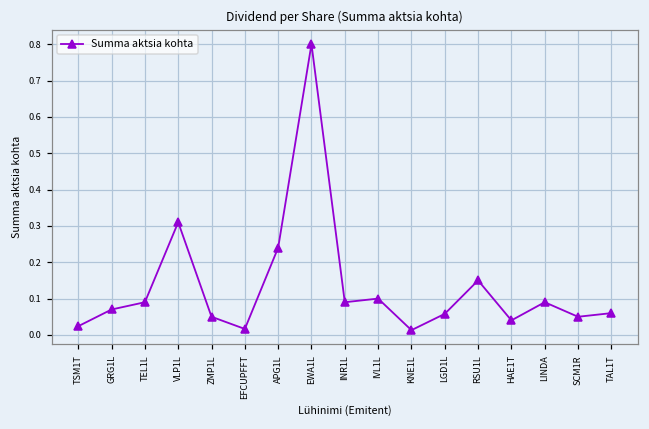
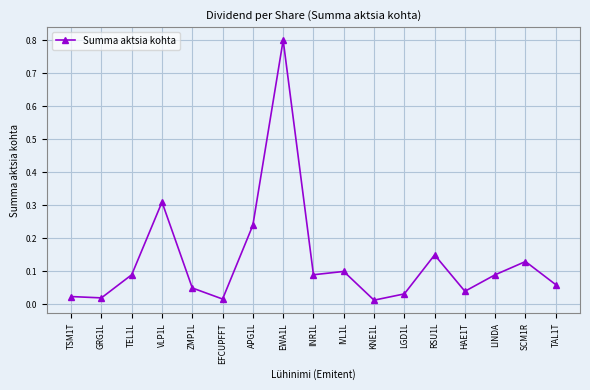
GRG1L: 0.07 -> 0.02
LGD1L: 0.06 -> 0.03
SCM1R: 0.05 -> 0.13
